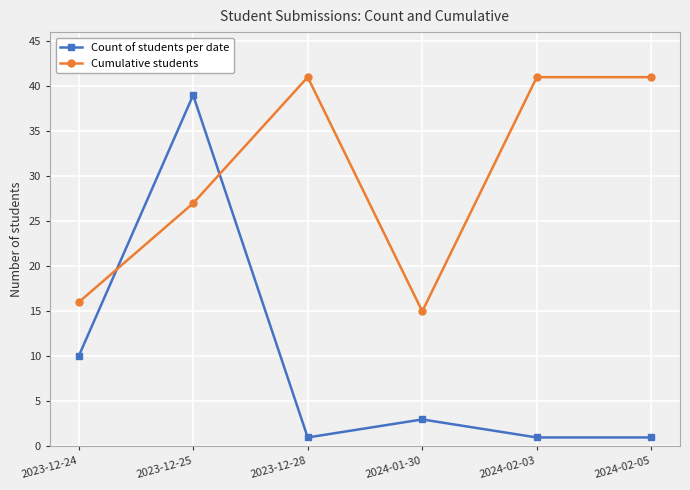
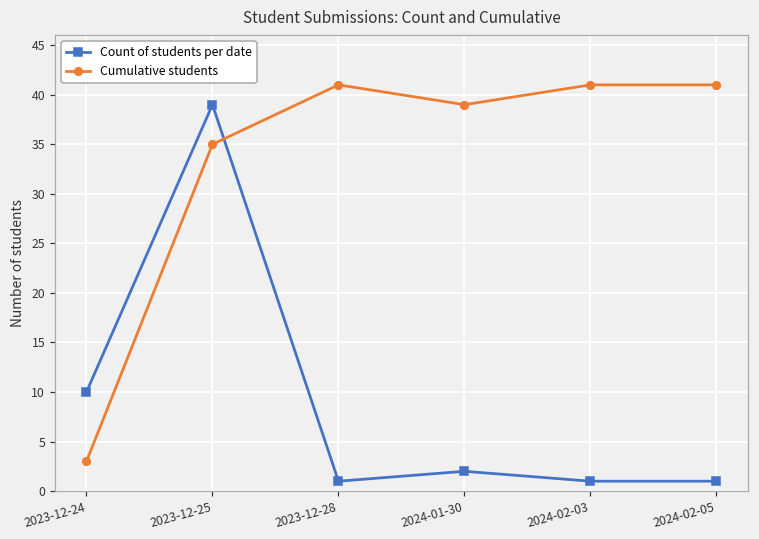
Cumulative students, 2023-12-24: 16 -> 3
Cumulative students, 2023-12-25: 27 -> 35
Count of students per date, 2024-01-30: 3 -> 2
Cumulative students, 2024-01-30: 15 -> 39
